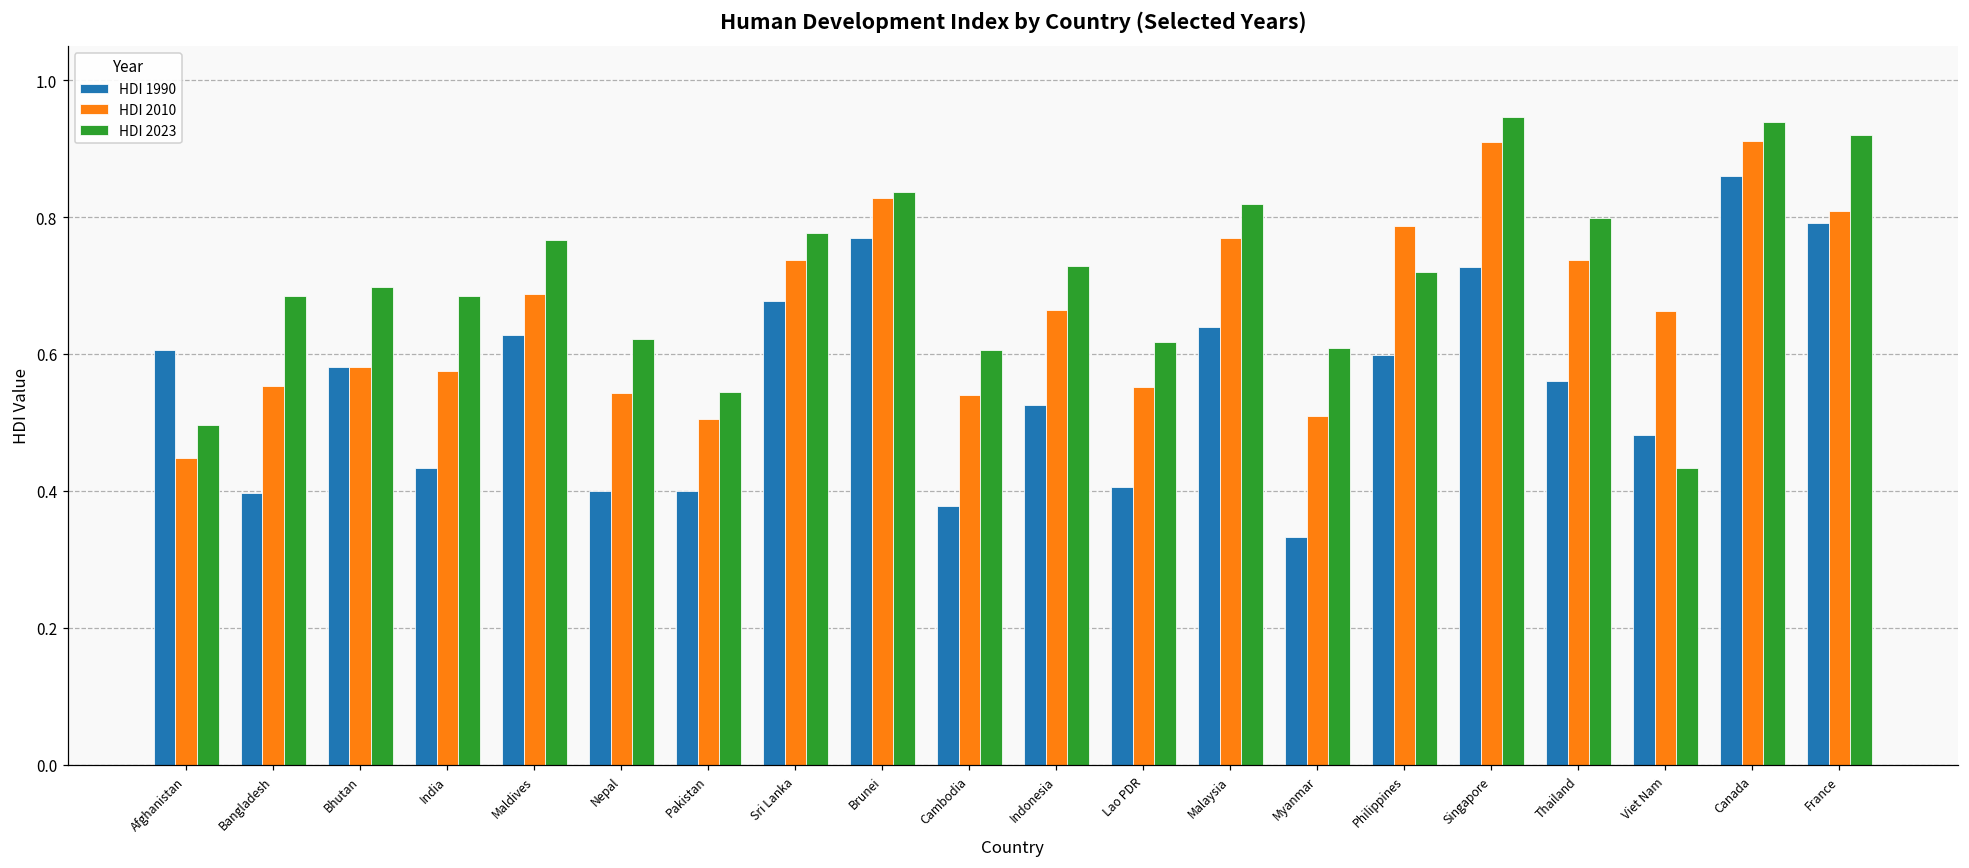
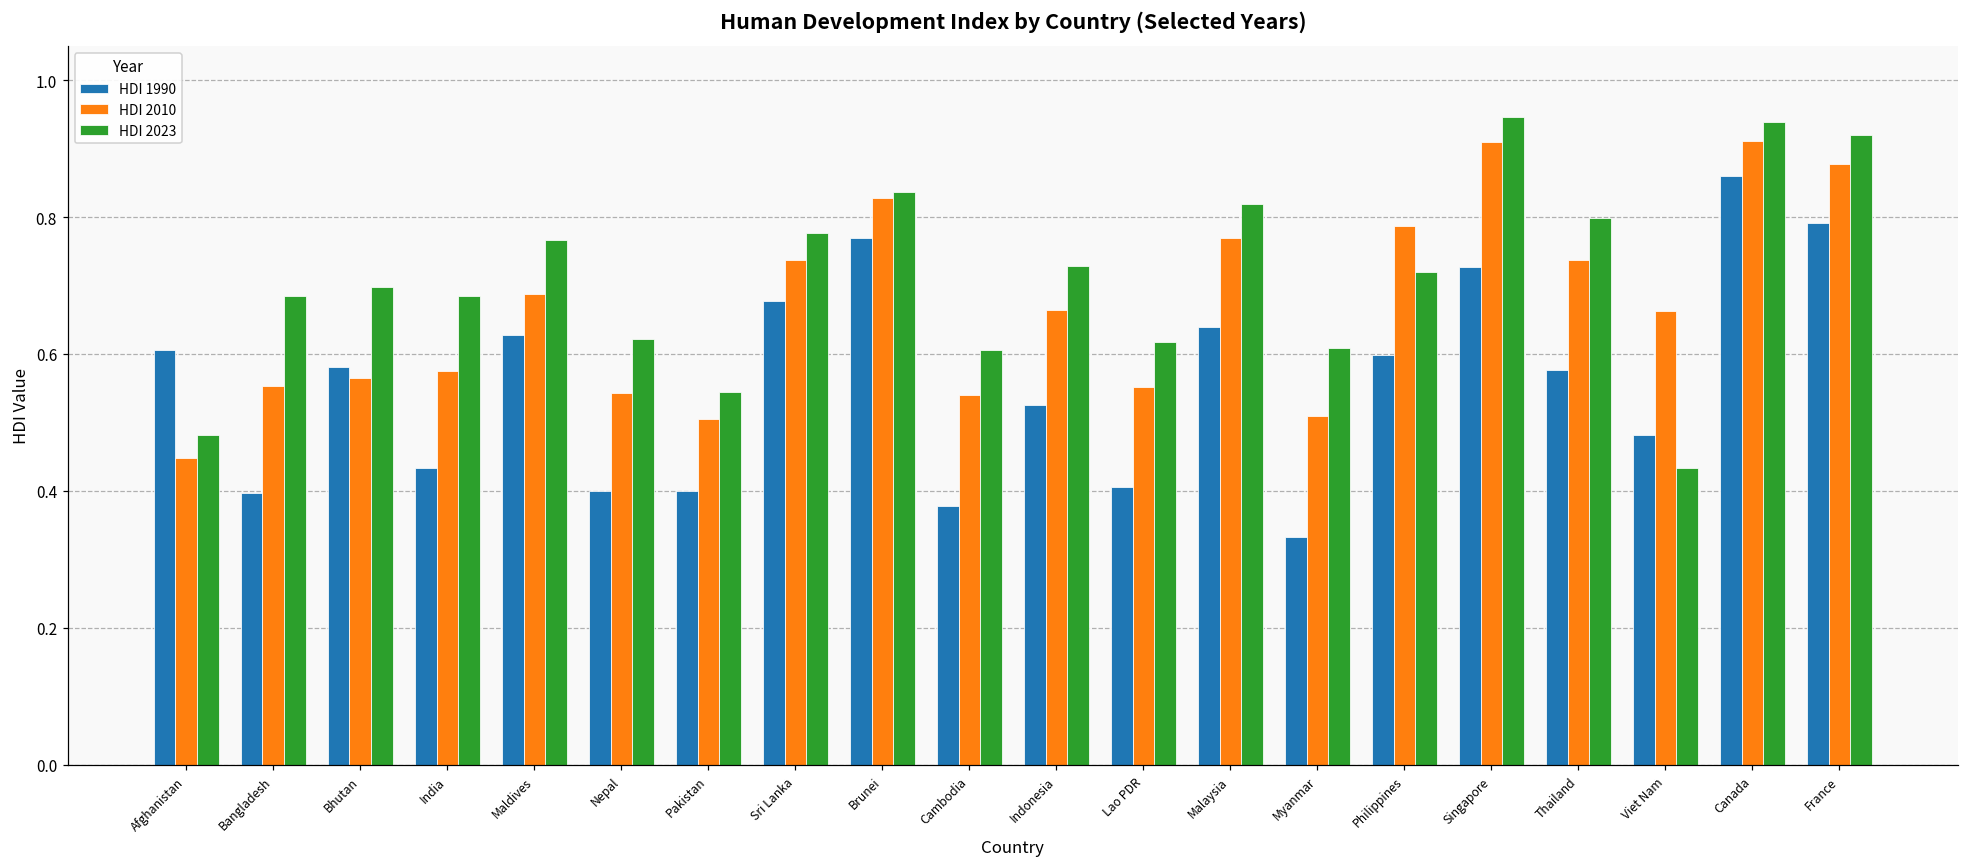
HDI 2023, Afghanistan: 0.50 -> 0.48
HDI 2010, Bhutan: 0.58 -> 0.57
HDI 1990, Thailand: 0.56 -> 0.58
HDI 2010, France: 0.81 -> 0.88
